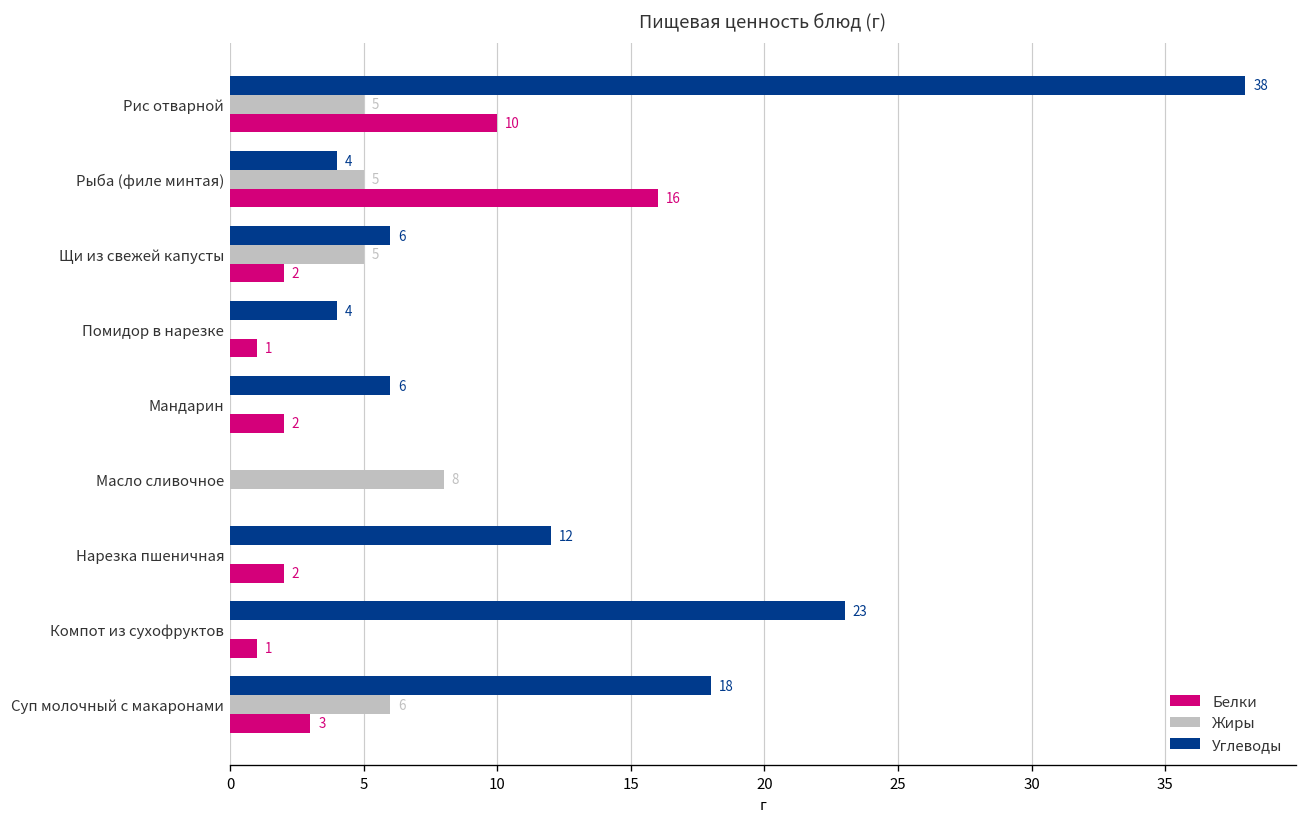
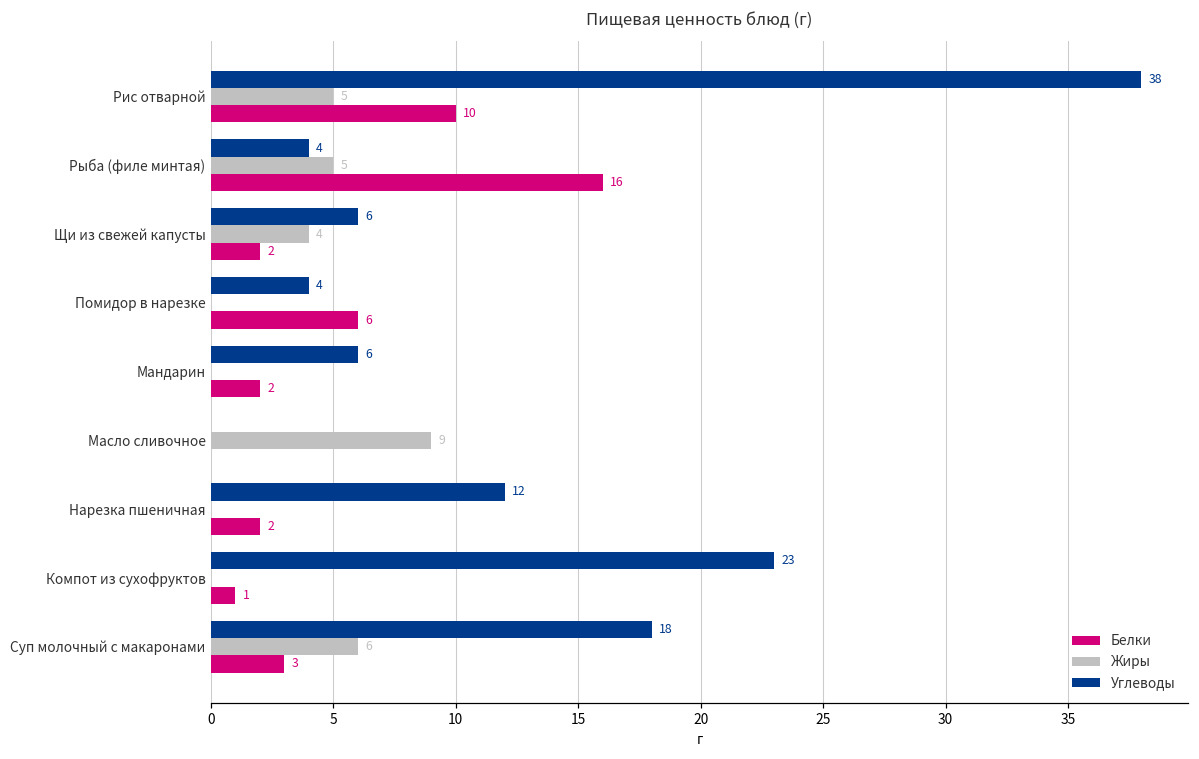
Жиры, Щи из свежей капусты: 5 -> 4
Белки, Помидор в нарезке: 1 -> 6
Жиры, Масло сливочное: 8 -> 9
